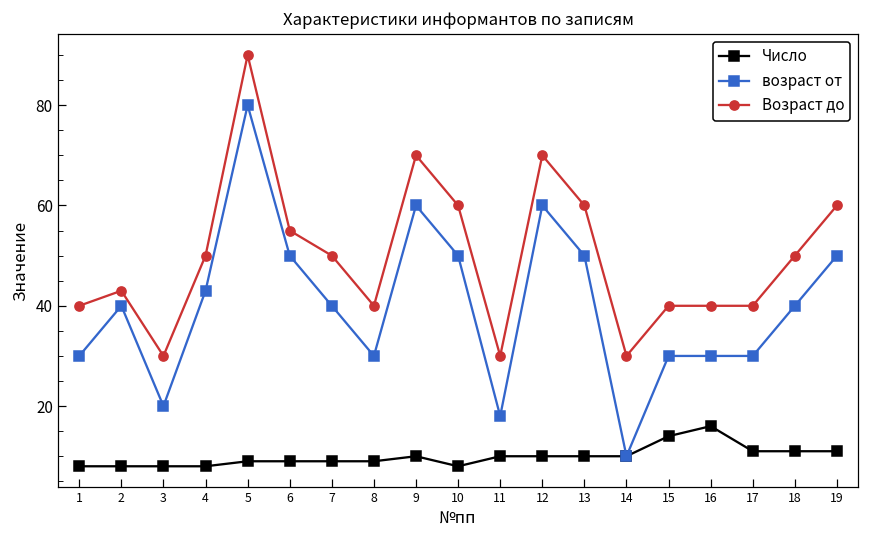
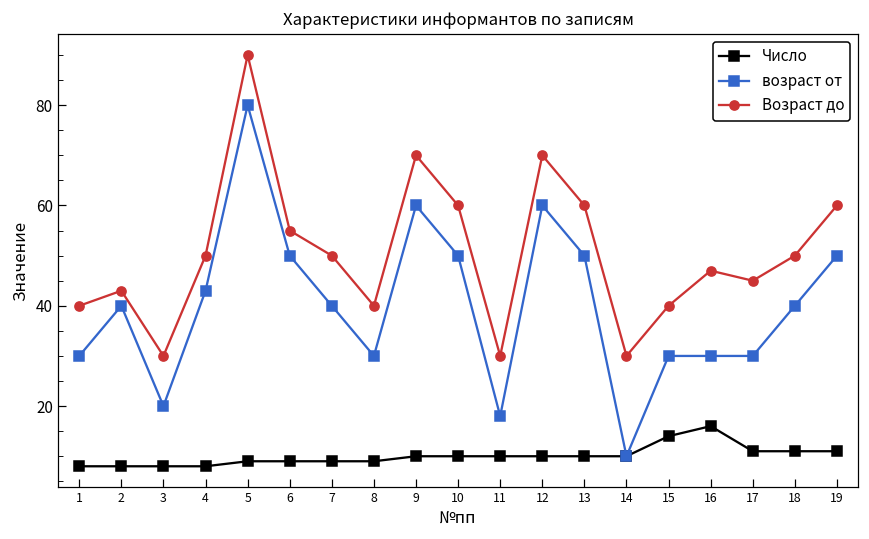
Число, 10: 8 -> 10
Возраст до, 16: 40 -> 47
Возраст до, 17: 40 -> 45
